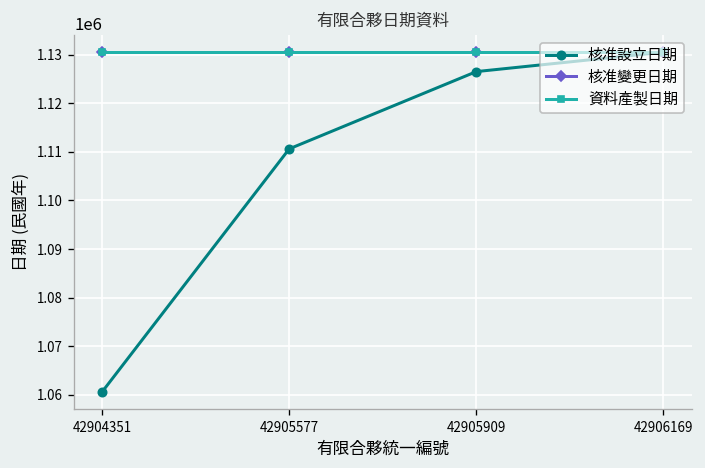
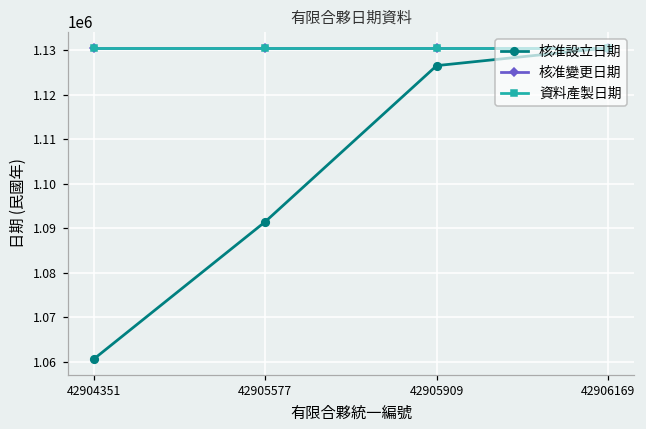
核准設立日期, 42905577: 1111000 -> 1091000
